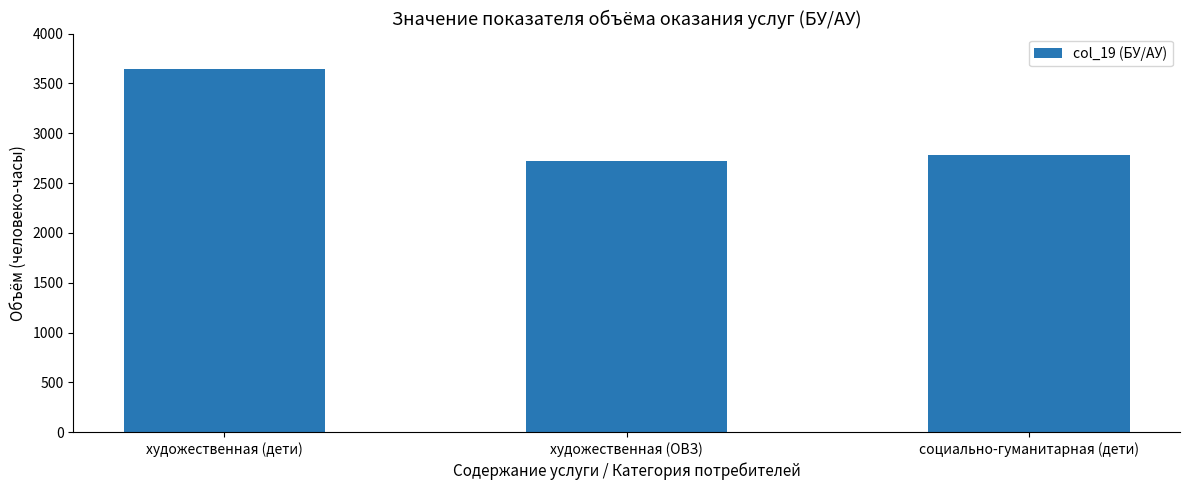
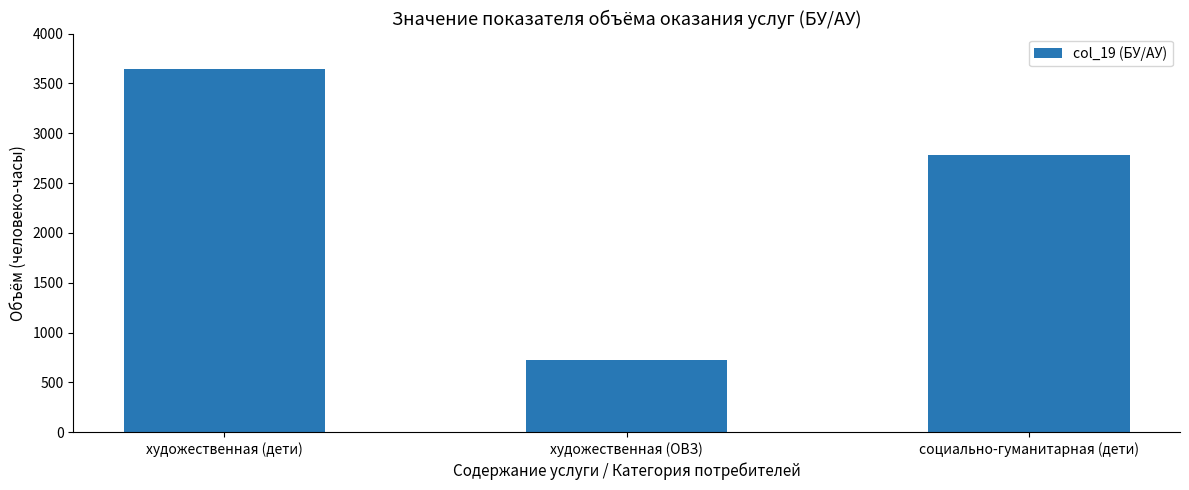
художественная (ОВЗ): 2700 -> 700
